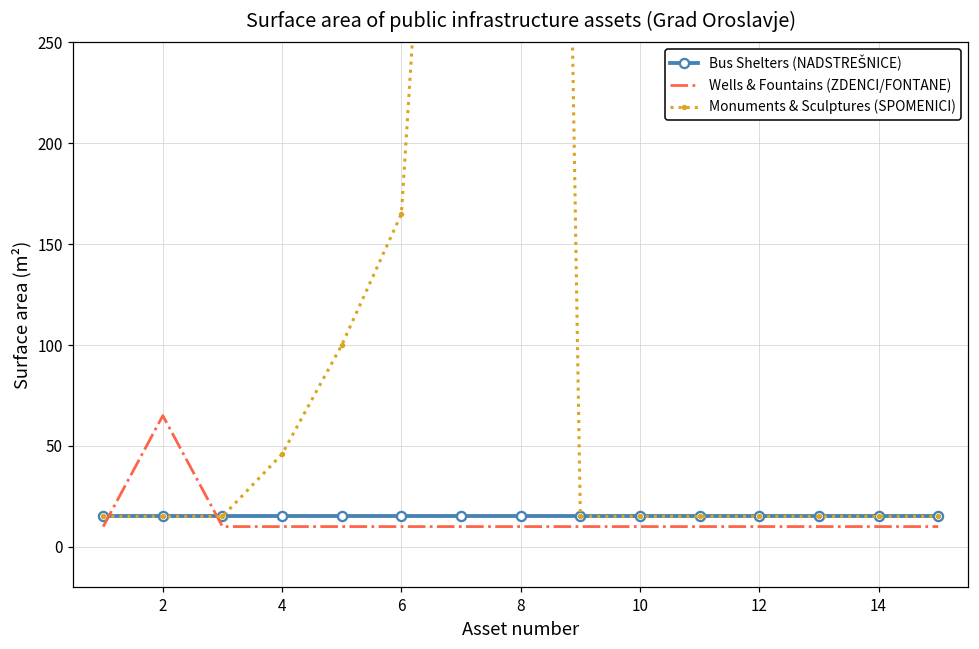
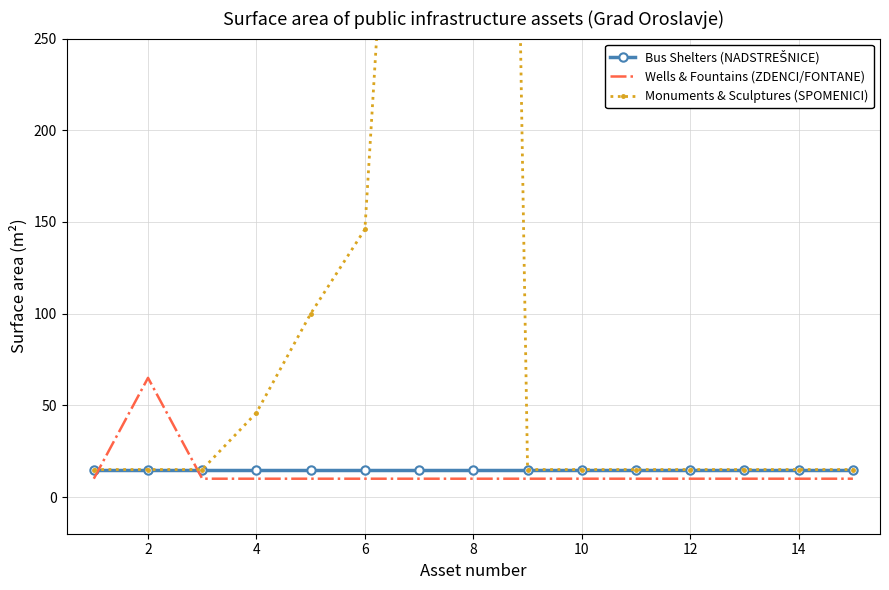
Monuments & Sculptures (SPOMENICI), 6: 165 -> 146
